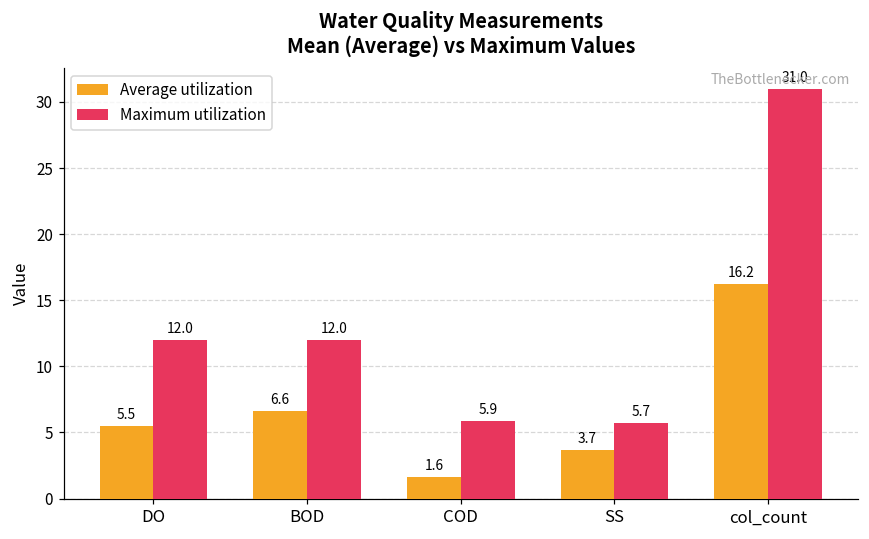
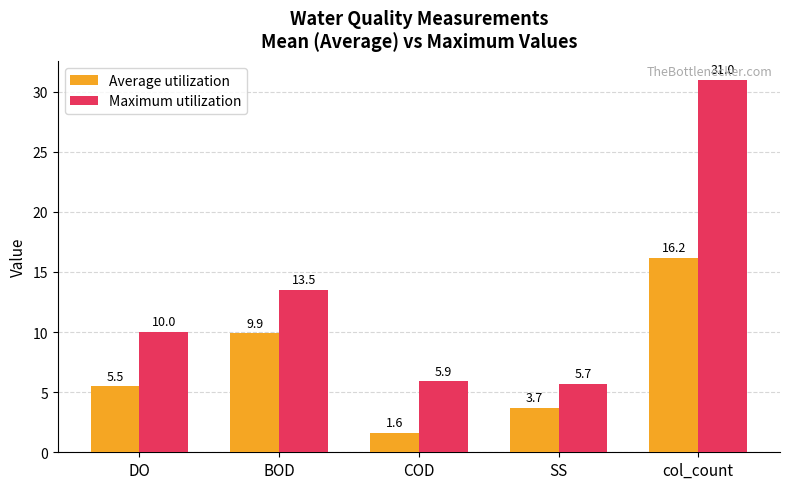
Maximum utilization, DO: 12.0 -> 10.0
Average utilization, BOD: 6.6 -> 9.9
Maximum utilization, BOD: 12.0 -> 13.5
